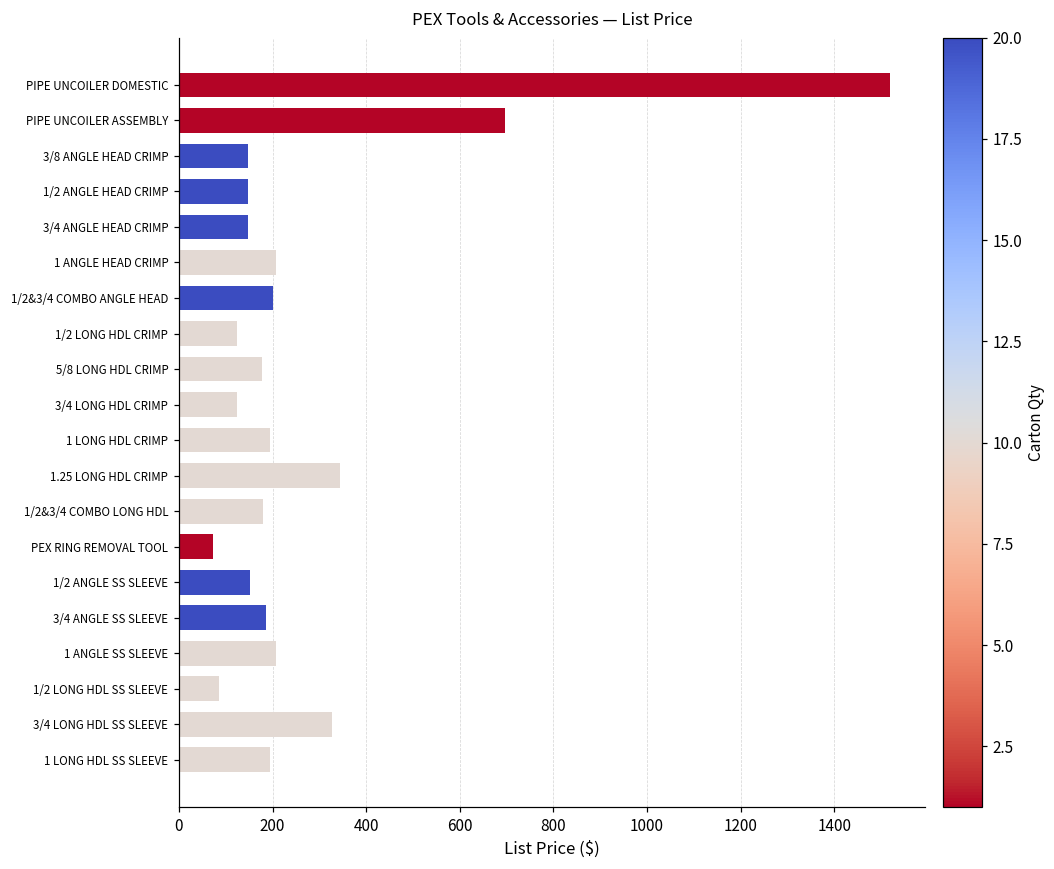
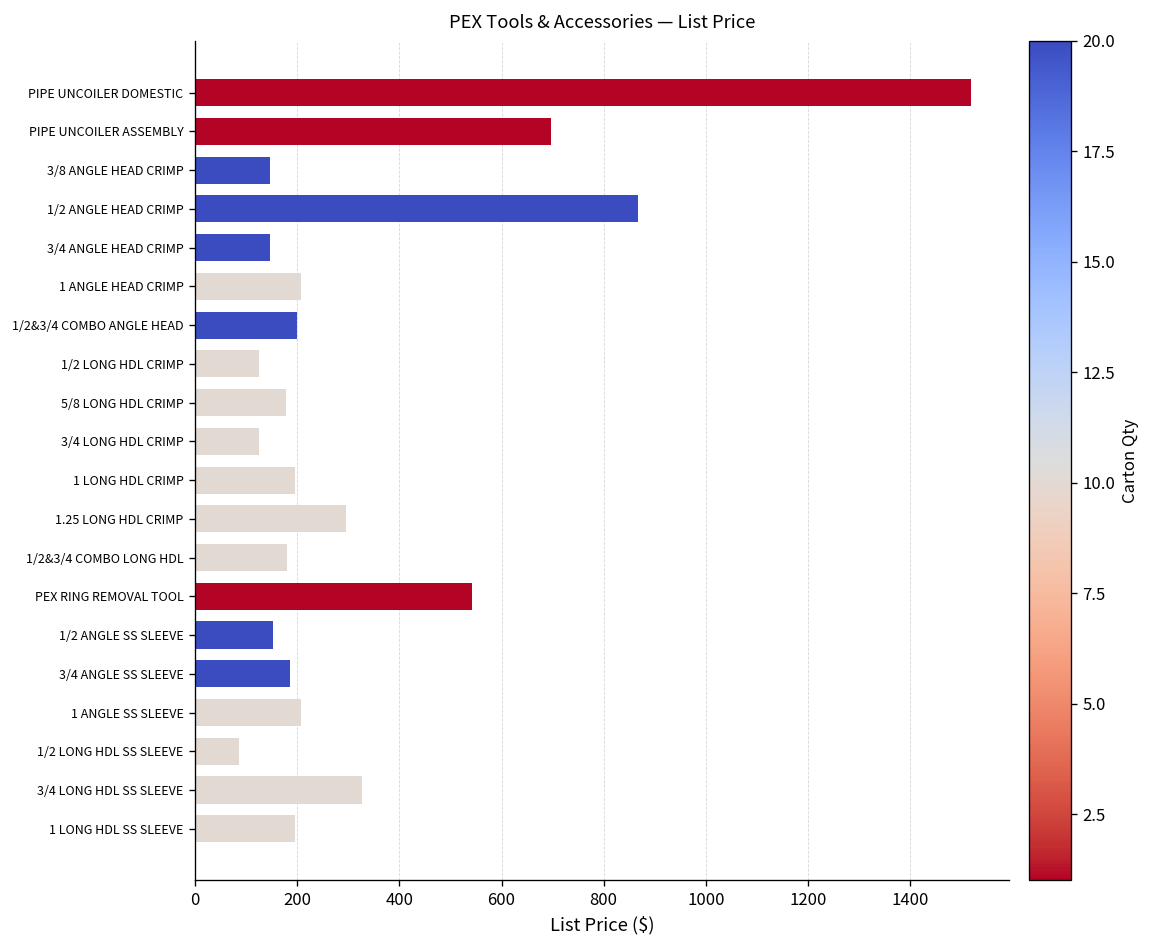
1/2 ANGLE HEAD CRIMP: 150 -> 870
1.25 LONG HDL CRIMP: 340 -> 300
PEX RING REMOVAL TOOL: 70 -> 540
